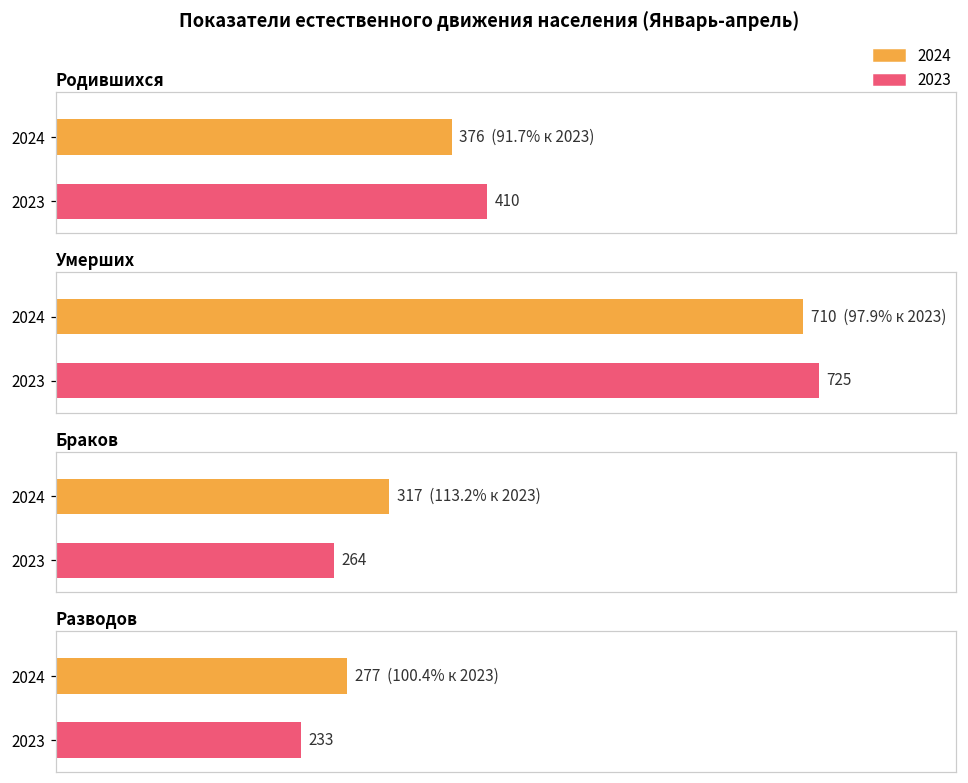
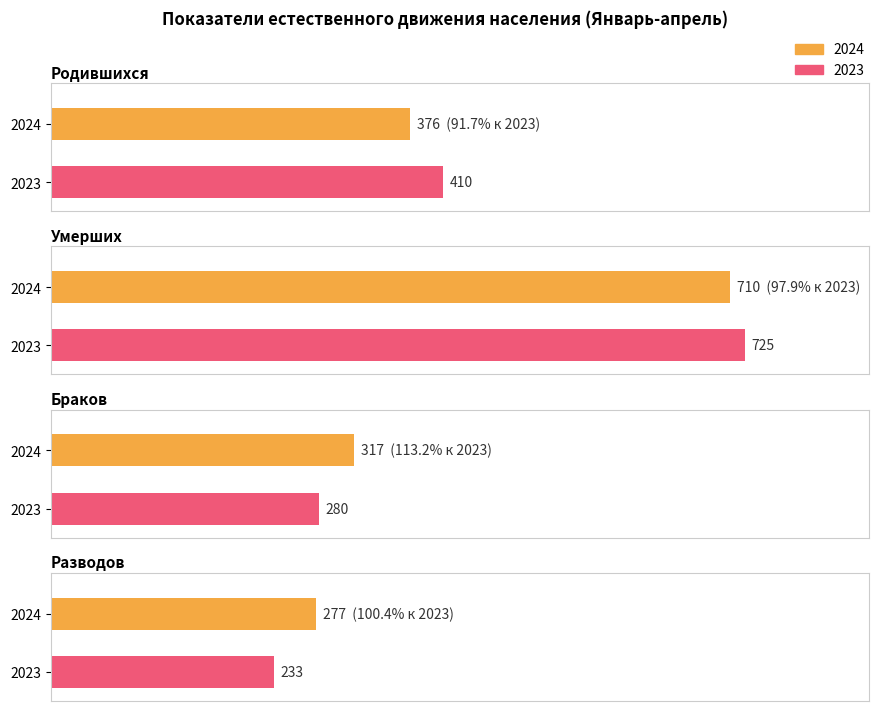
Браков, 2023: 264 -> 280
